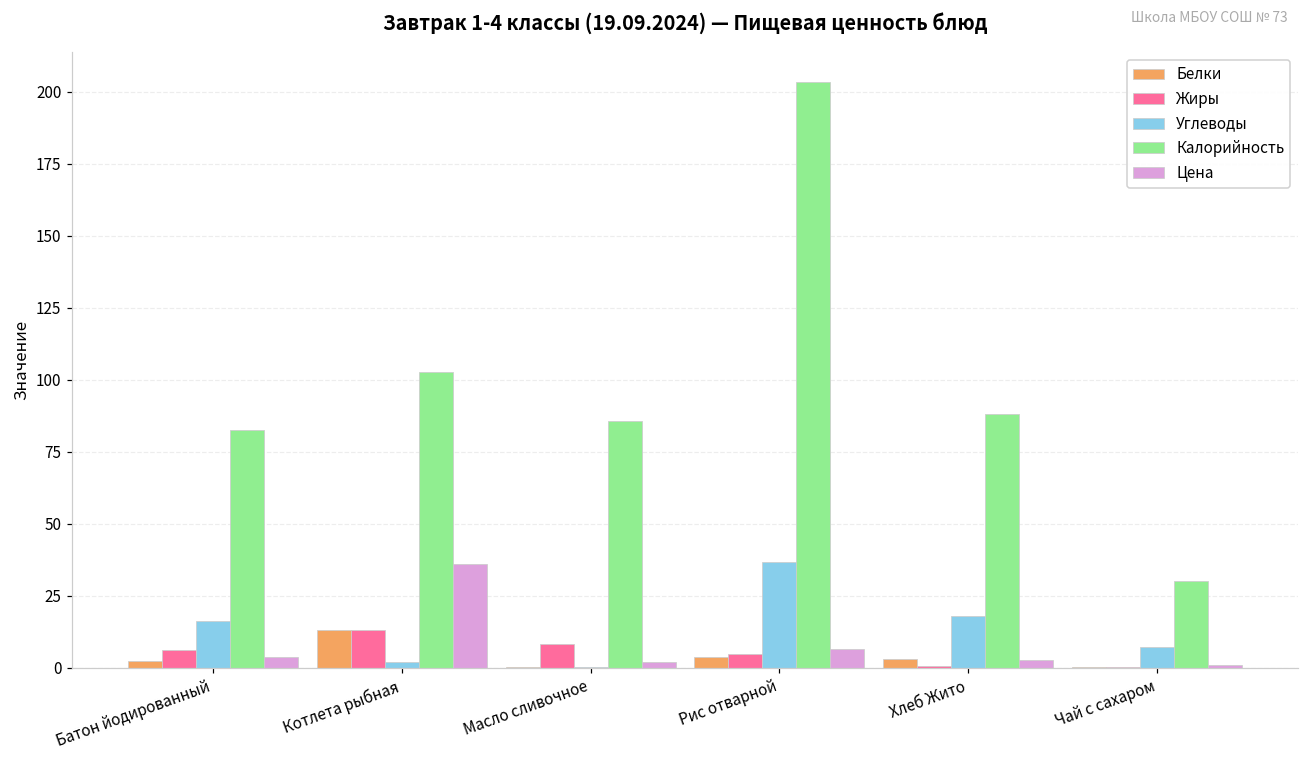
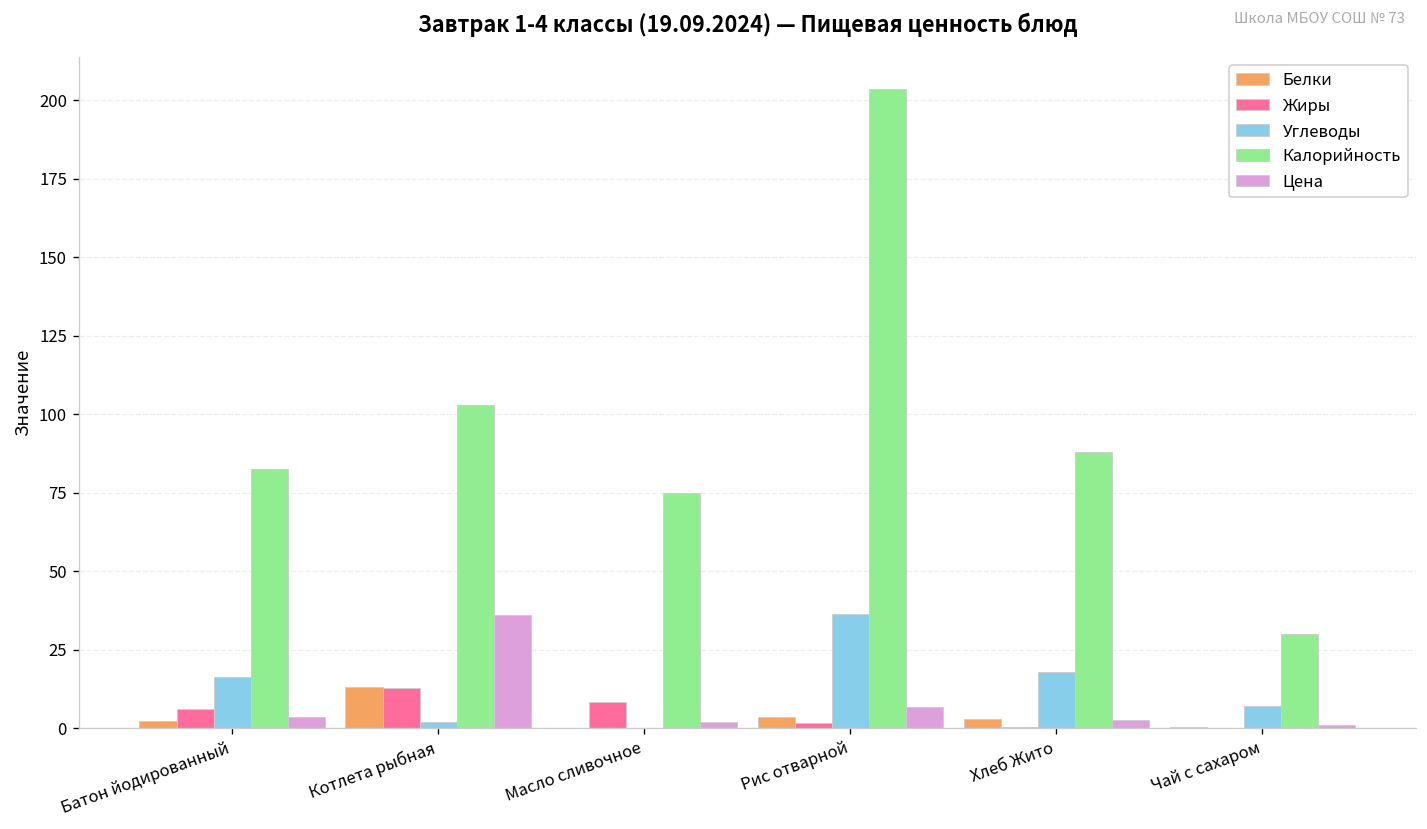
Калорийность, Масло сливочное: 86 -> 75
Жиры, Рис отварной: 5 -> 2
